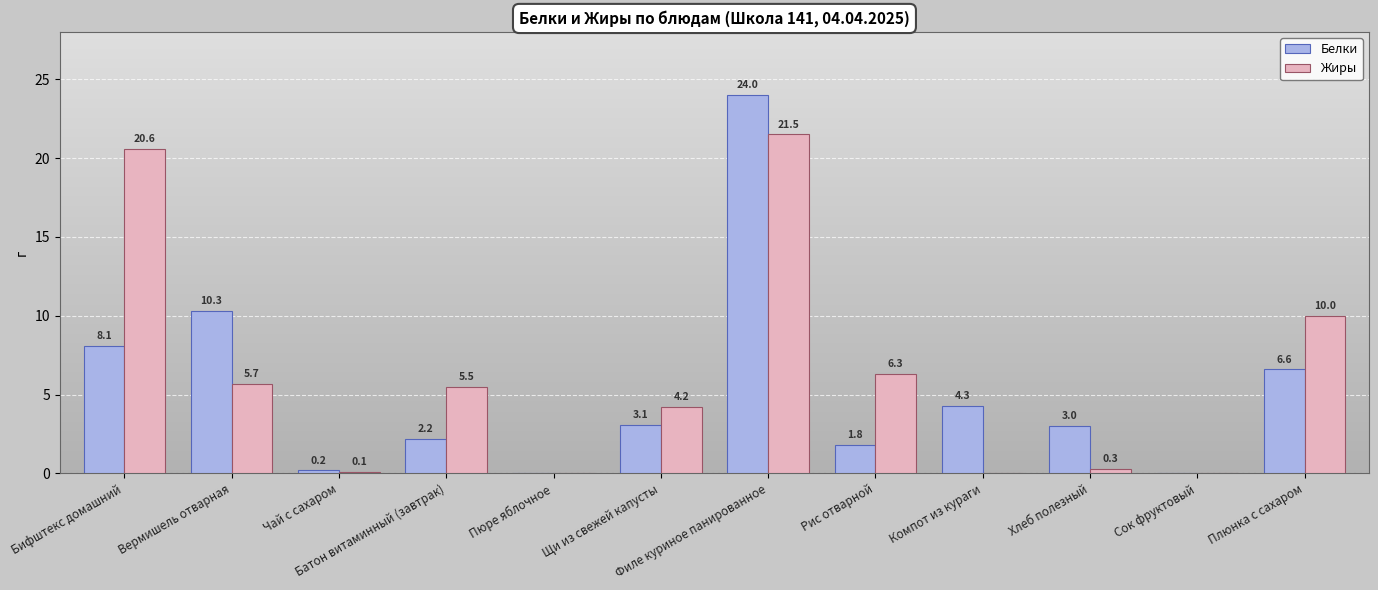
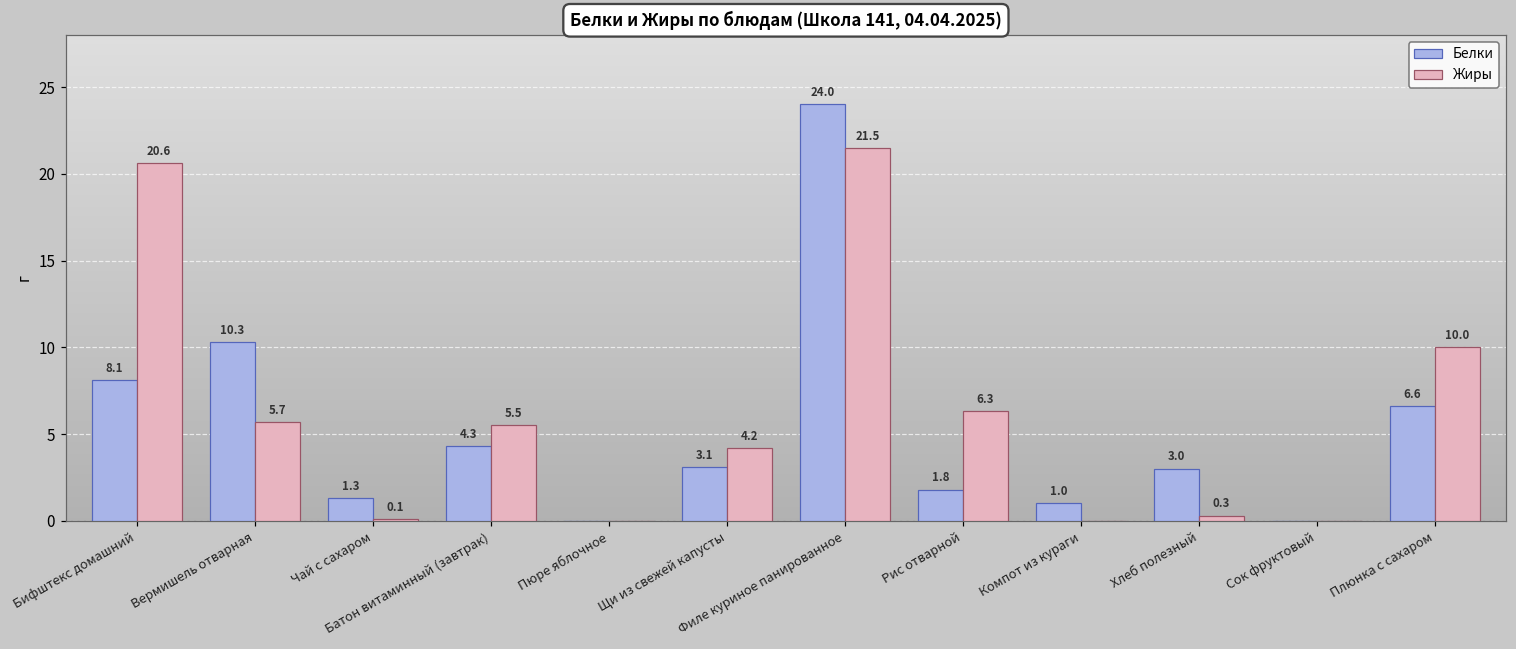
Белки, Чай с сахаром: 0.2 -> 1.3
Белки, Батон витаминный (завтрак): 2.2 -> 4.3
Белки, Компот из кураги: 4.3 -> 1.0
